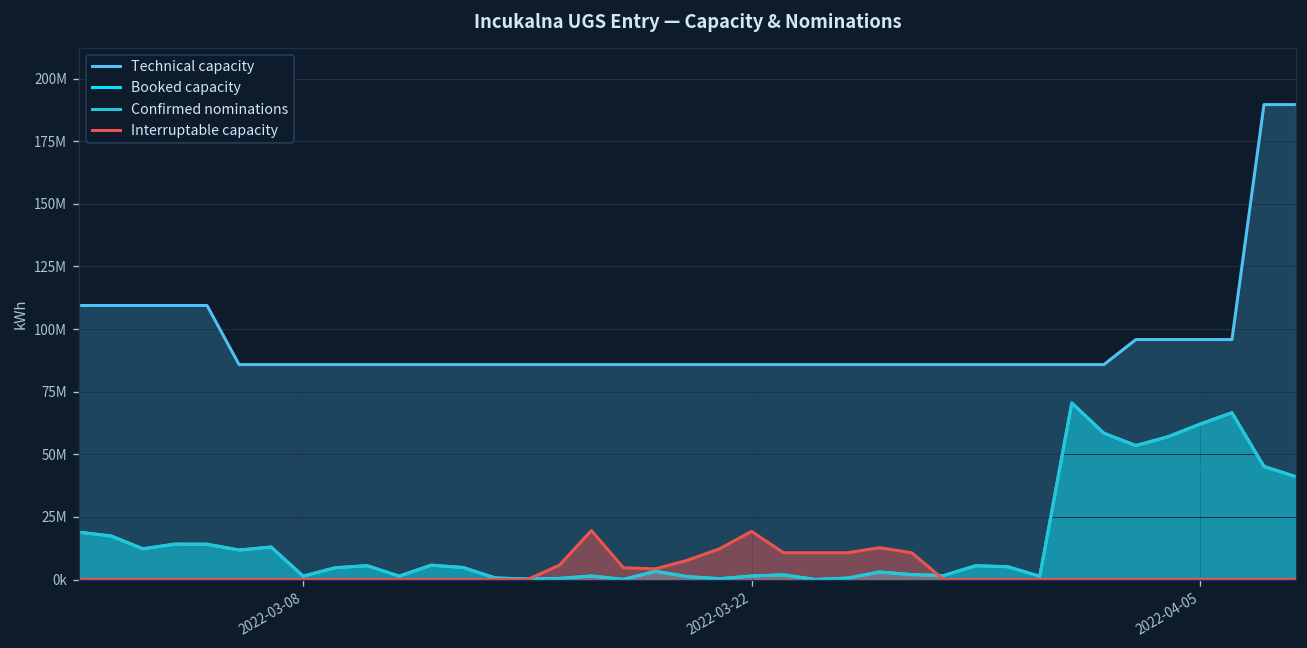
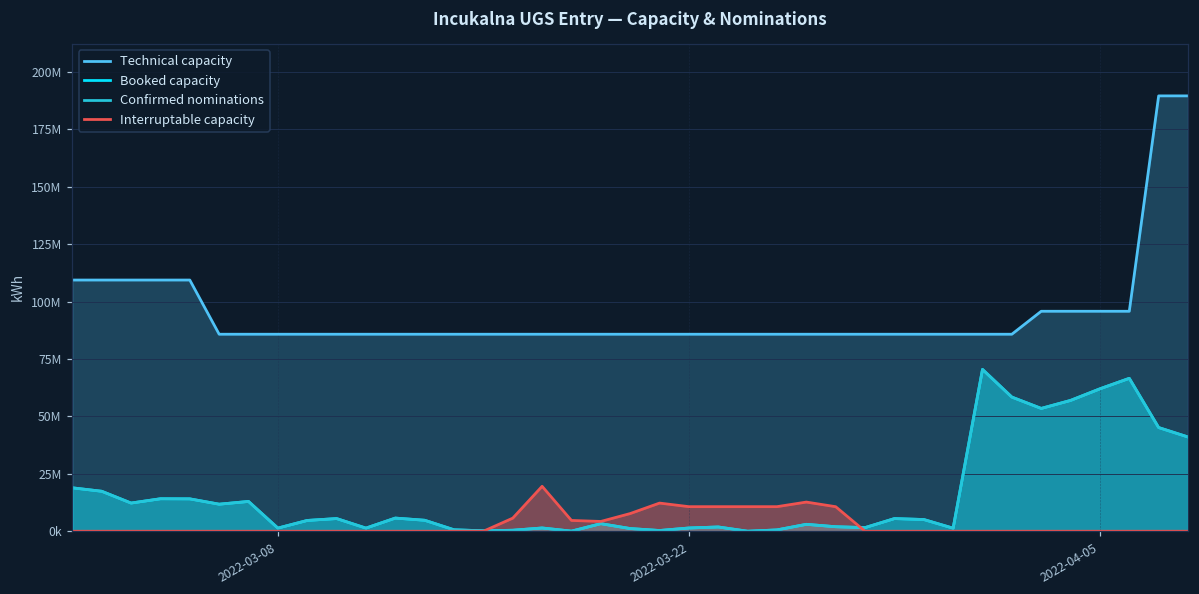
Interruptable capacity, 2022-03-22: 19000000 -> 11000000
